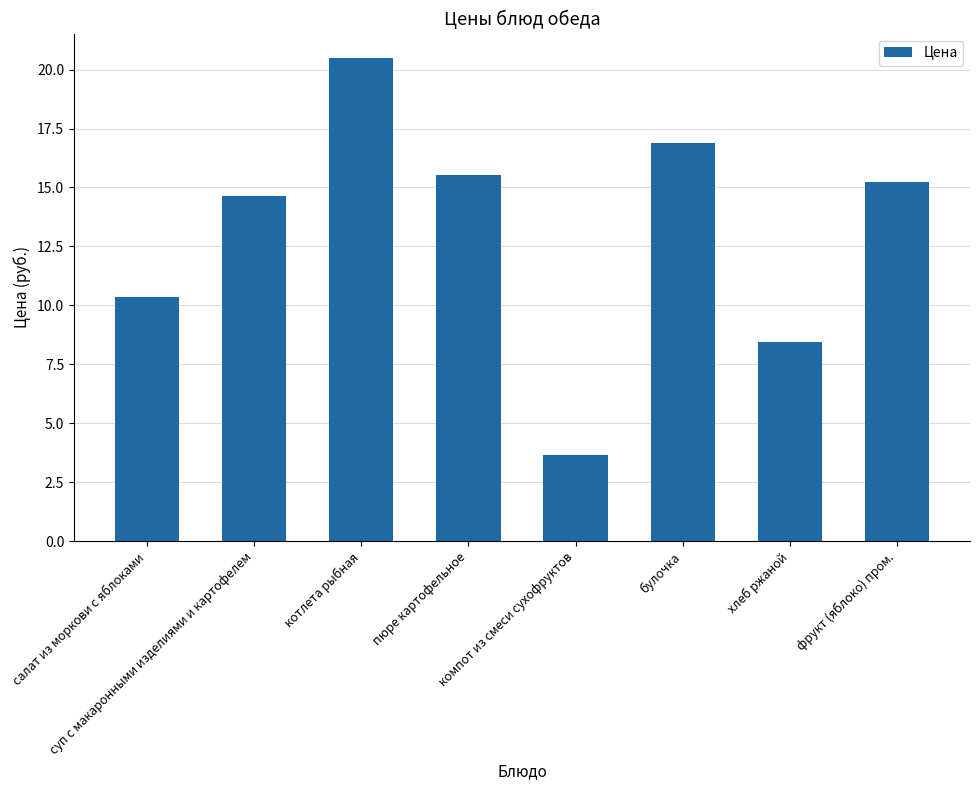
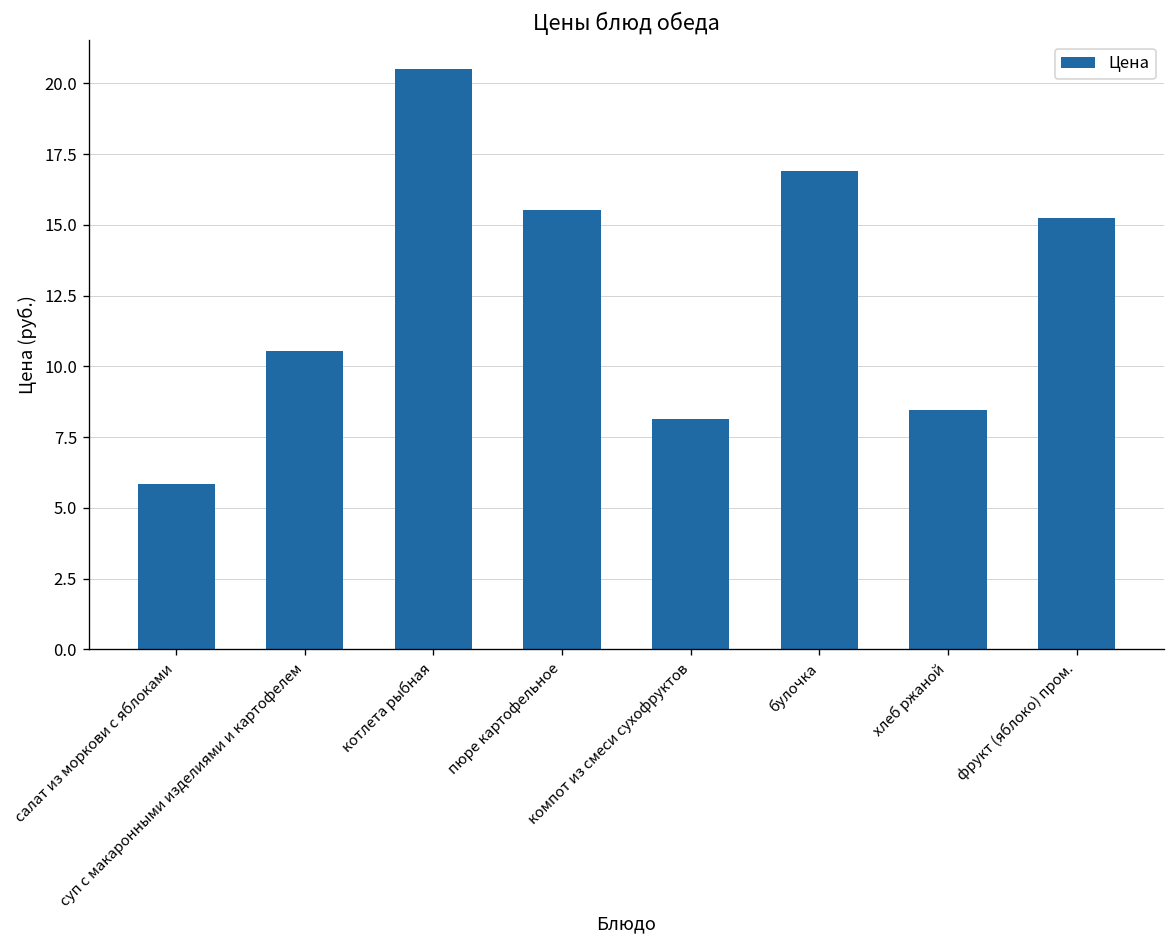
салат из моркови с яблоками: 10.4 -> 5.9
суп с макаронными изделиями и картофелем: 14.6 -> 10.6
компот из смеси сухофруктов: 3.6 -> 8.1
